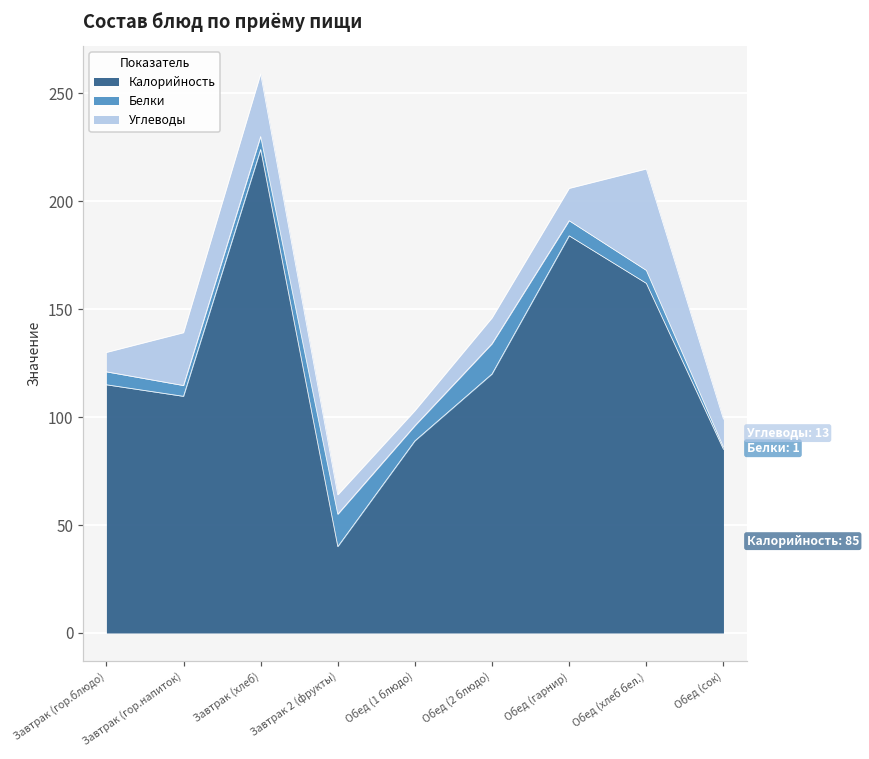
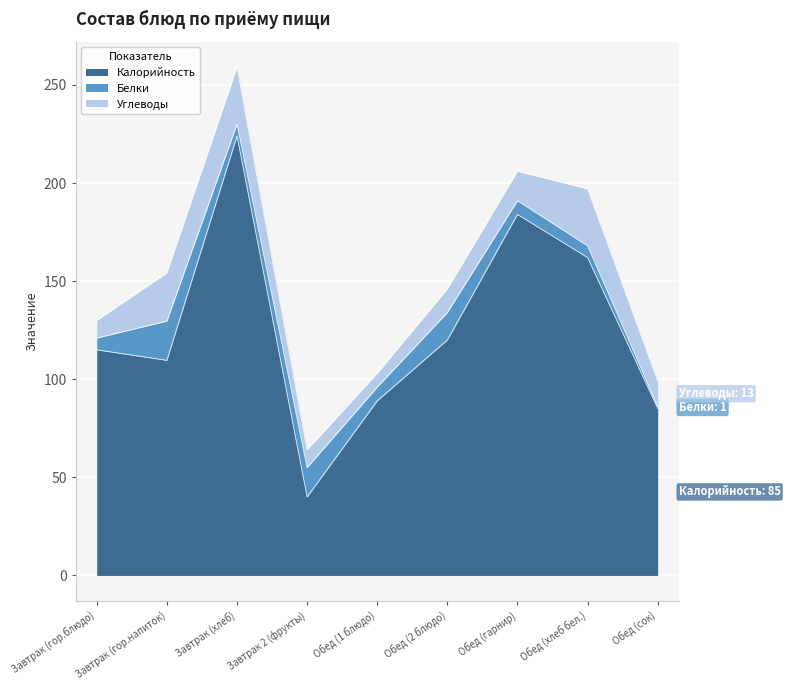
Белки, Завтрак (гор.напиток): 5 -> 20
Углеводы, Обед (хлеб бел.): 47 -> 29
